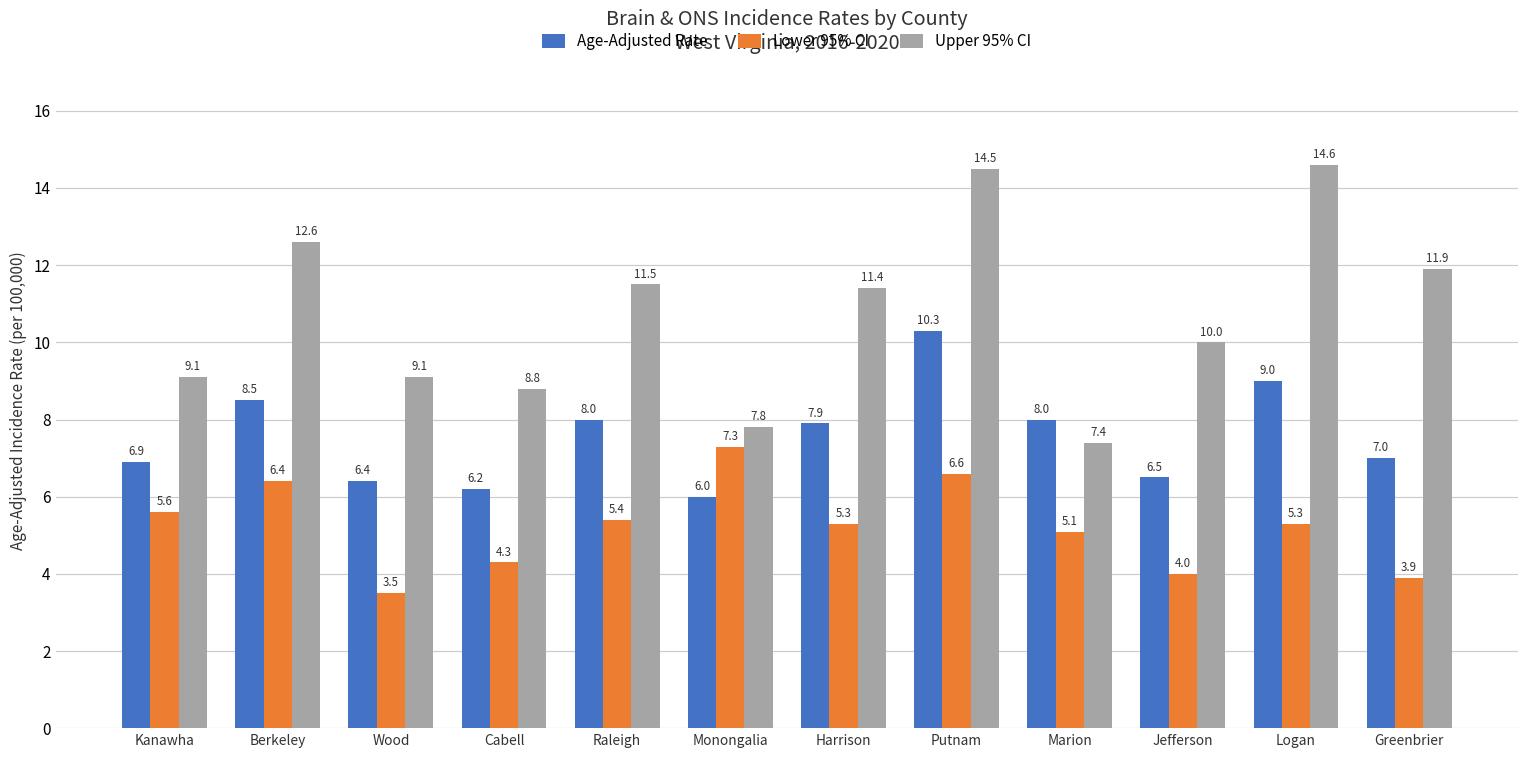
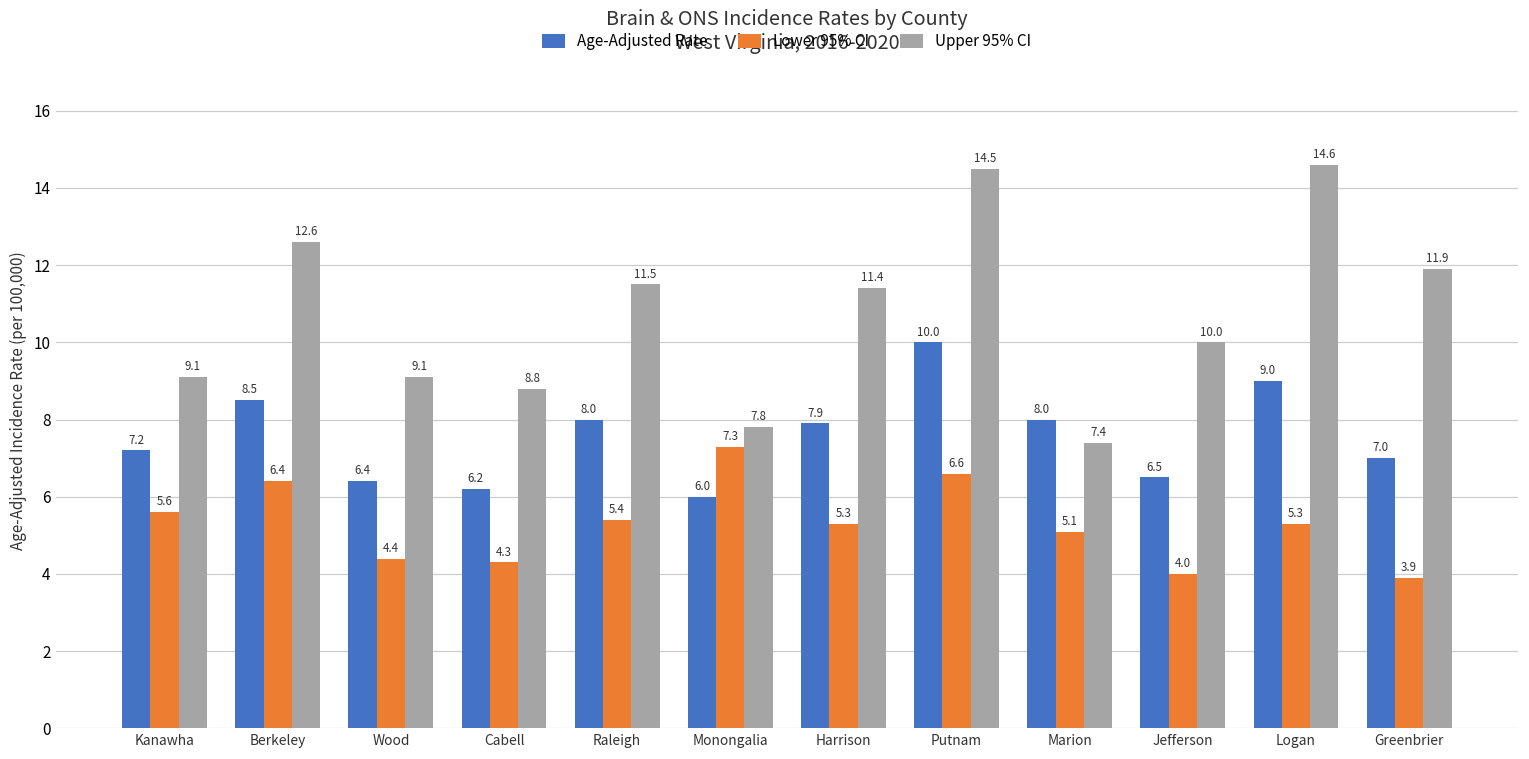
Age-Adjusted Rate, Kanawha: 6.9 -> 7.2
Lower 95% CI, Wood: 3.5 -> 4.4
Age-Adjusted Rate, Putnam: 10.3 -> 10.0
